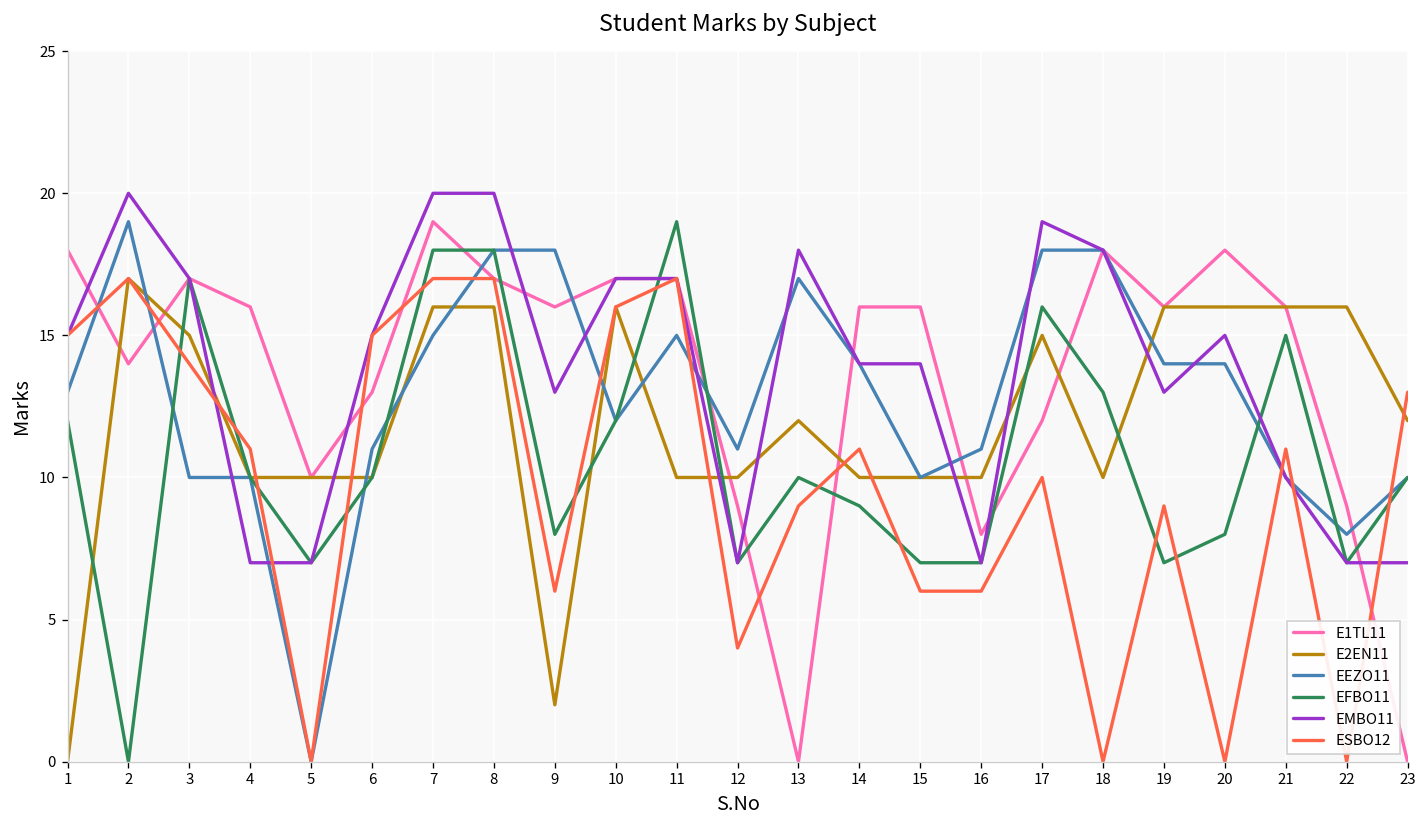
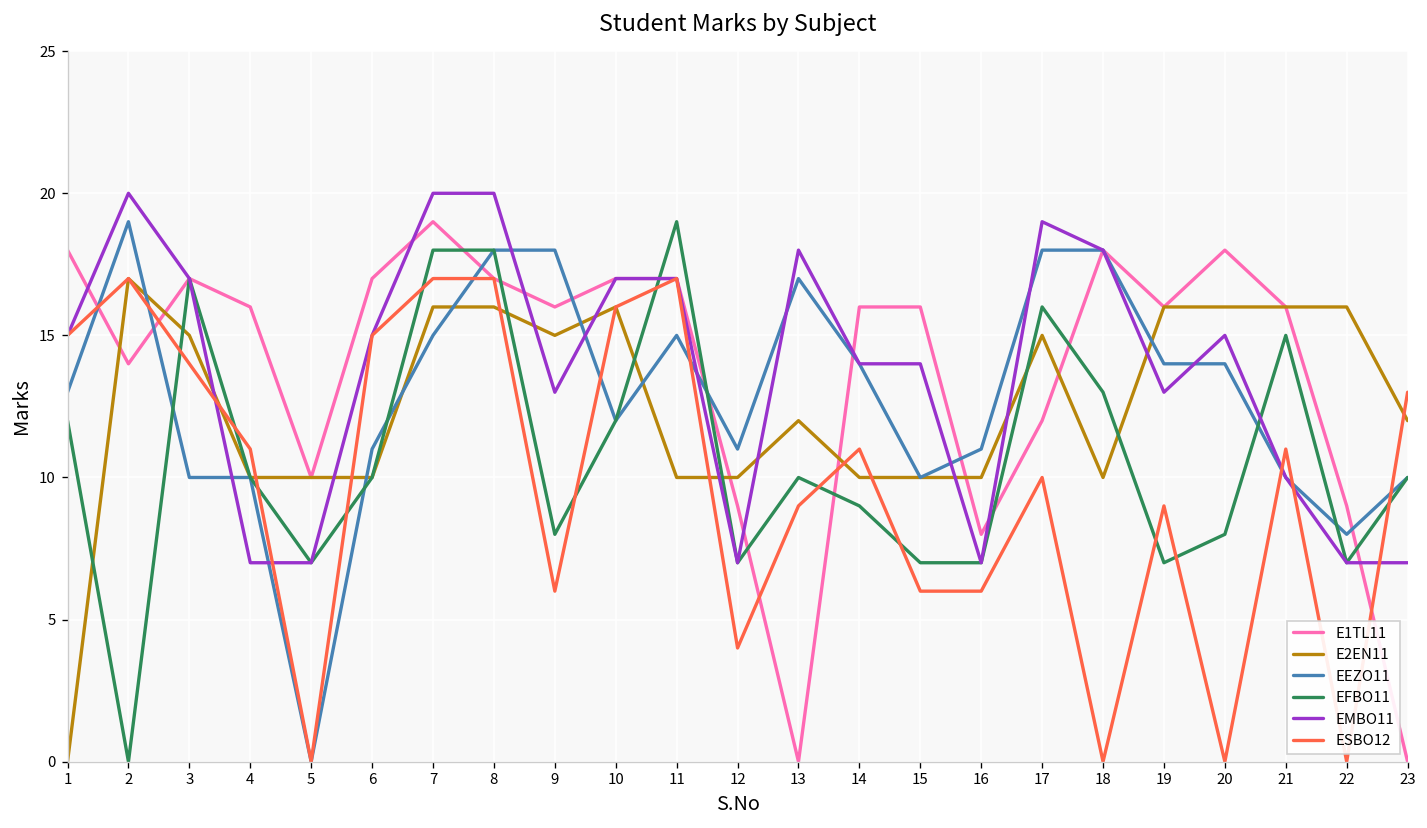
E1TL11, 6: 13 -> 17
E2EN11, 9: 2 -> 15
